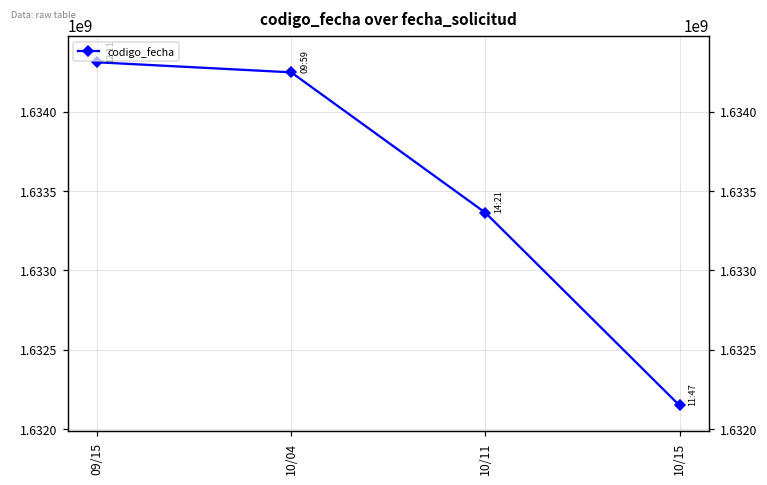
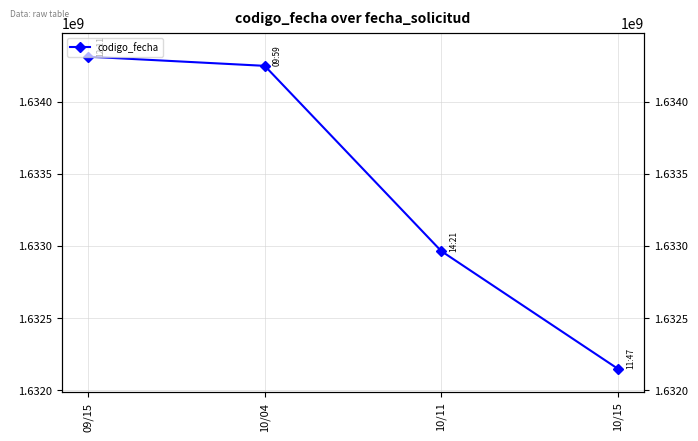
10/11: 1633360000 -> 1632960000
